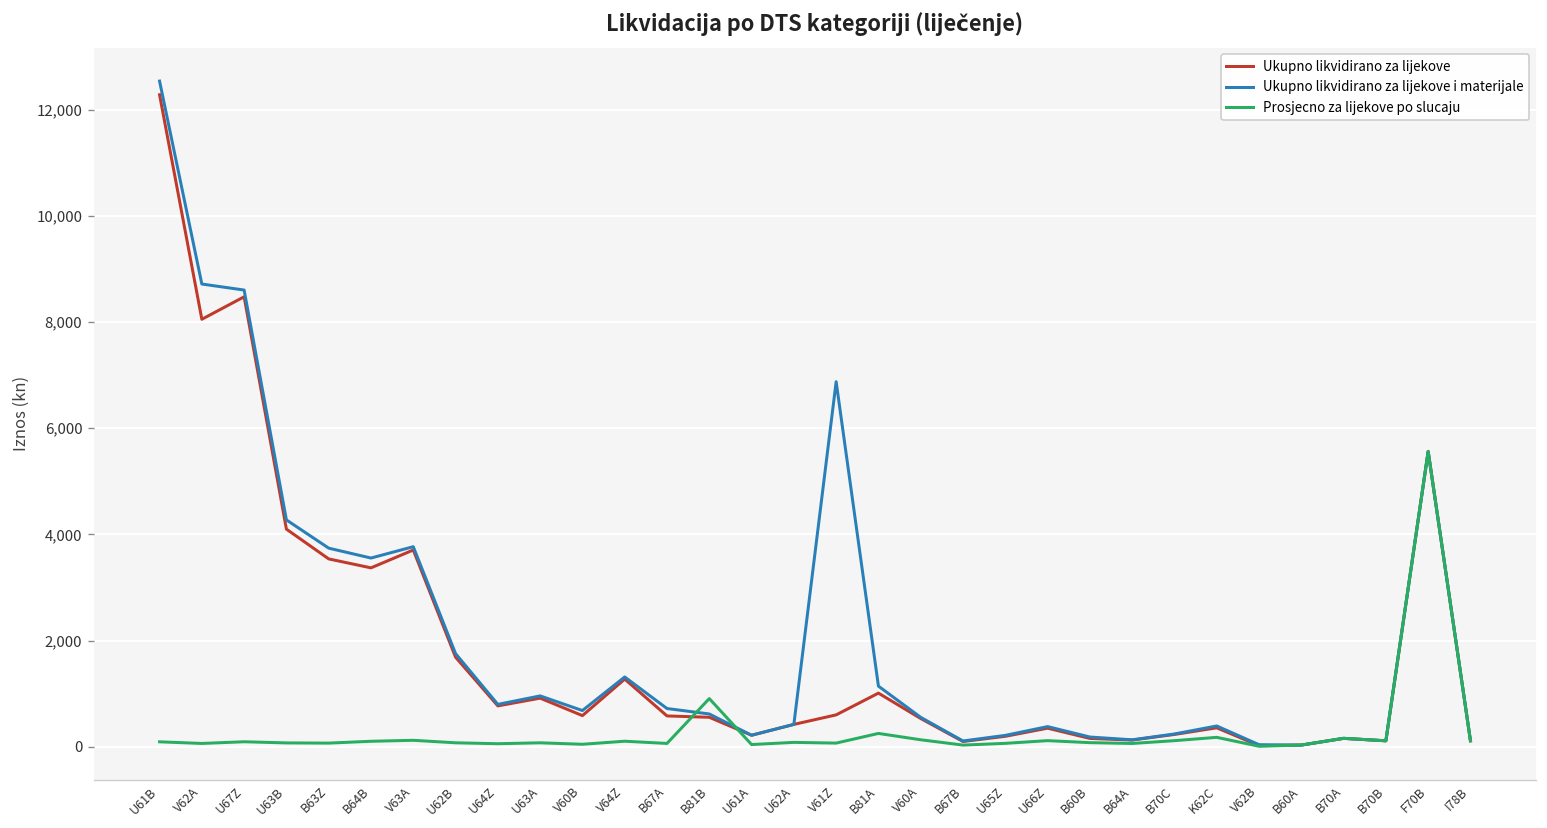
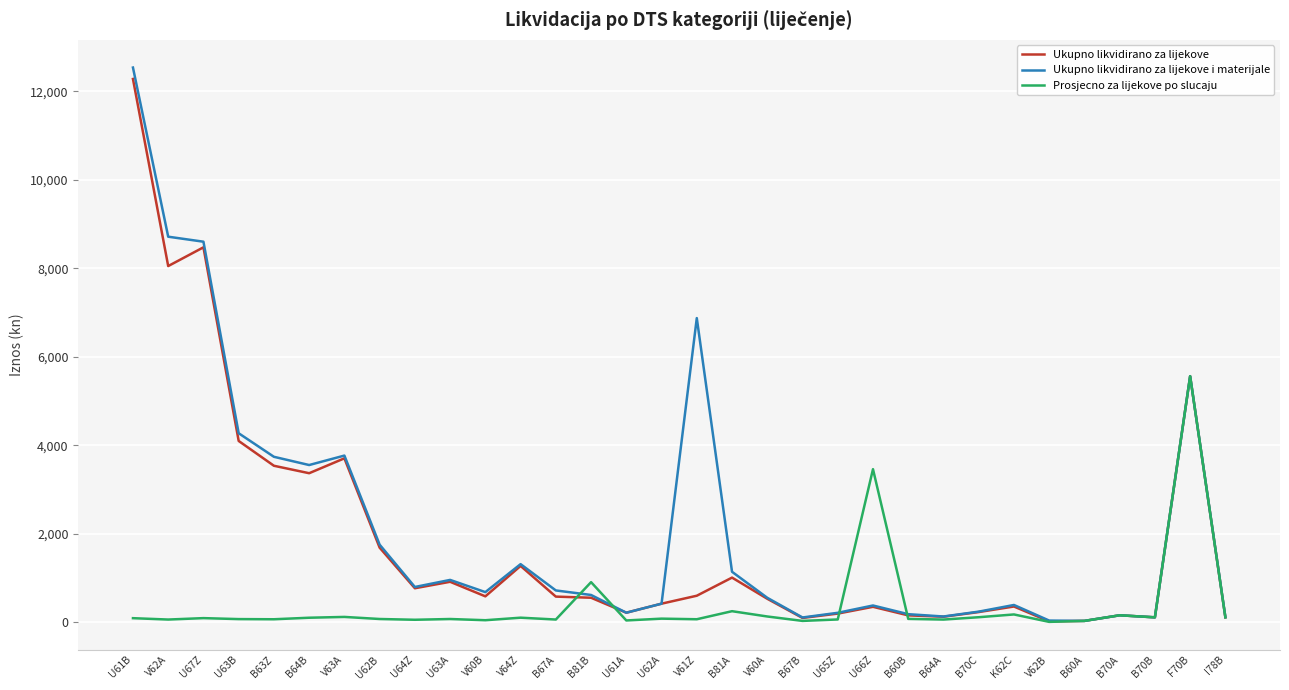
Prosjecno za lijekove po slucaju, U66Z: 100 -> 3,500
